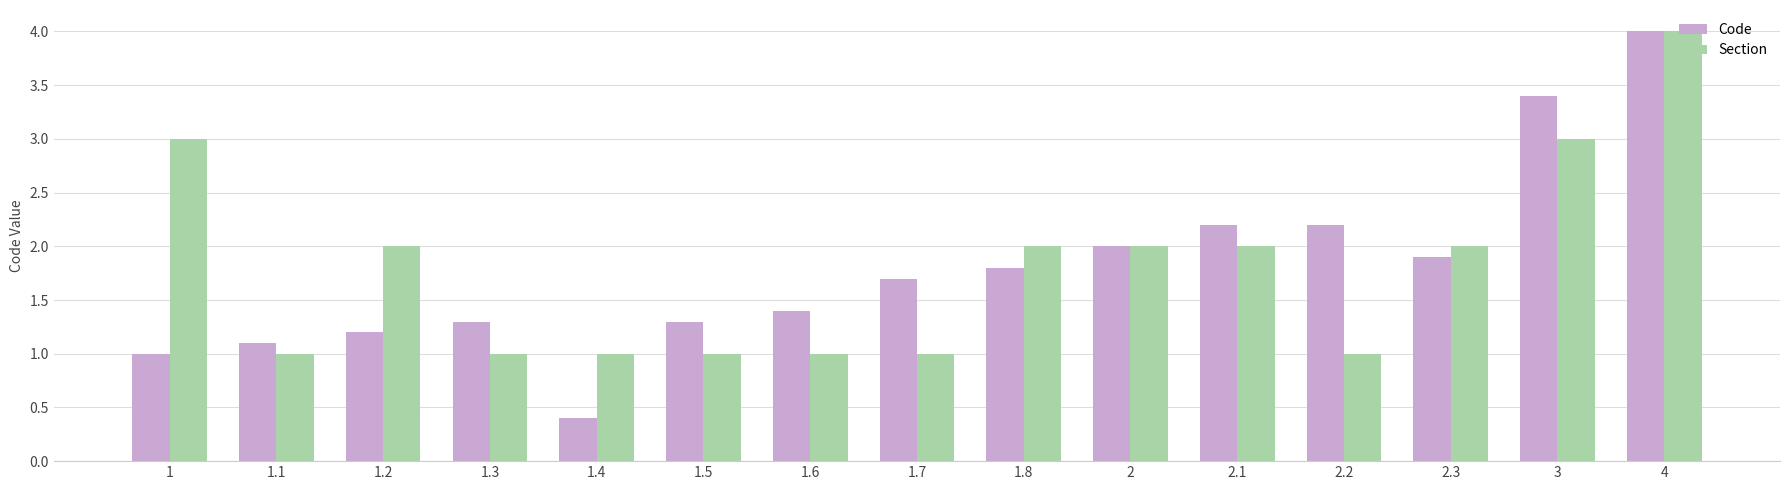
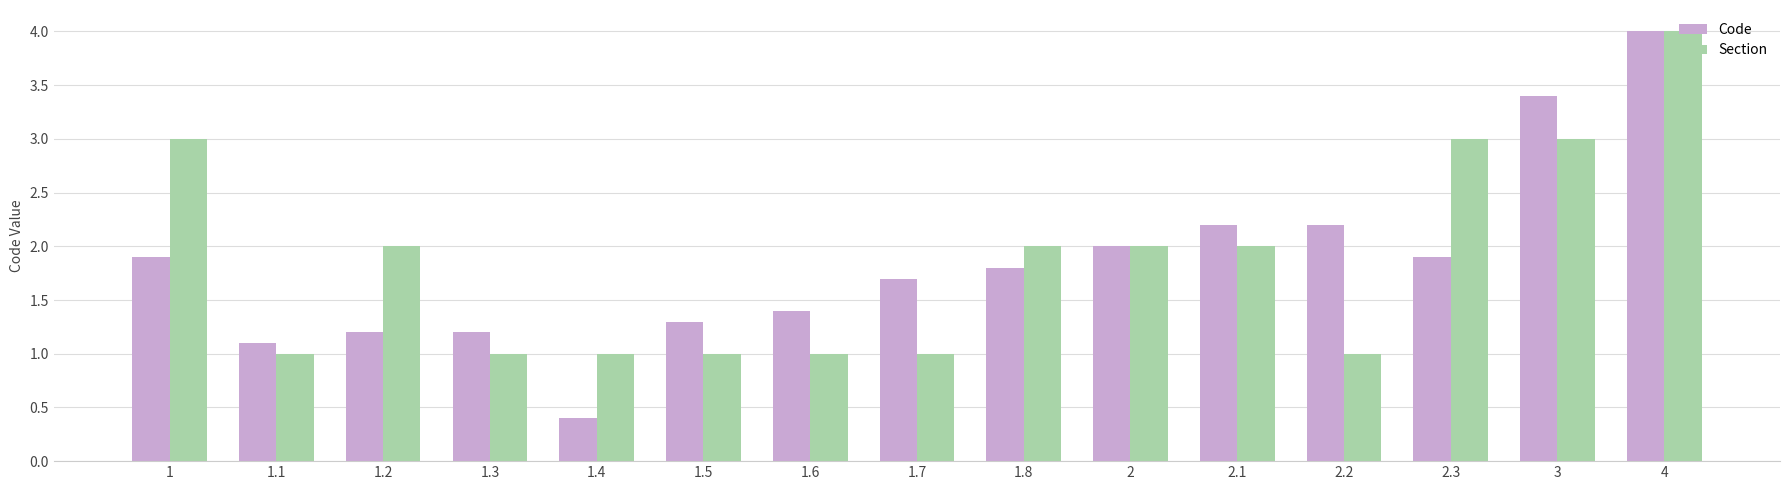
Code, 1: 1.0 -> 1.9
Code, 1.3: 1.3 -> 1.2
Section, 2.3: 2 -> 3
